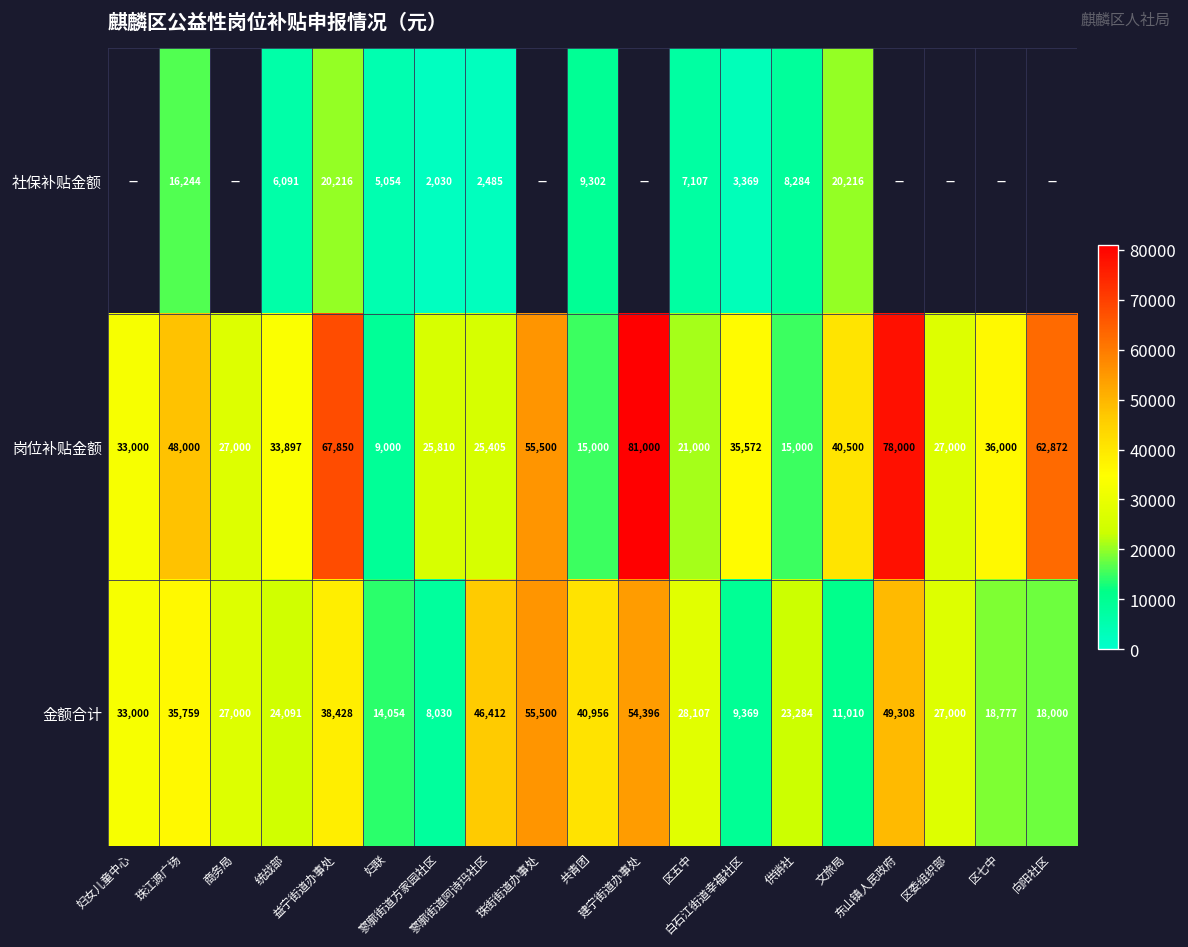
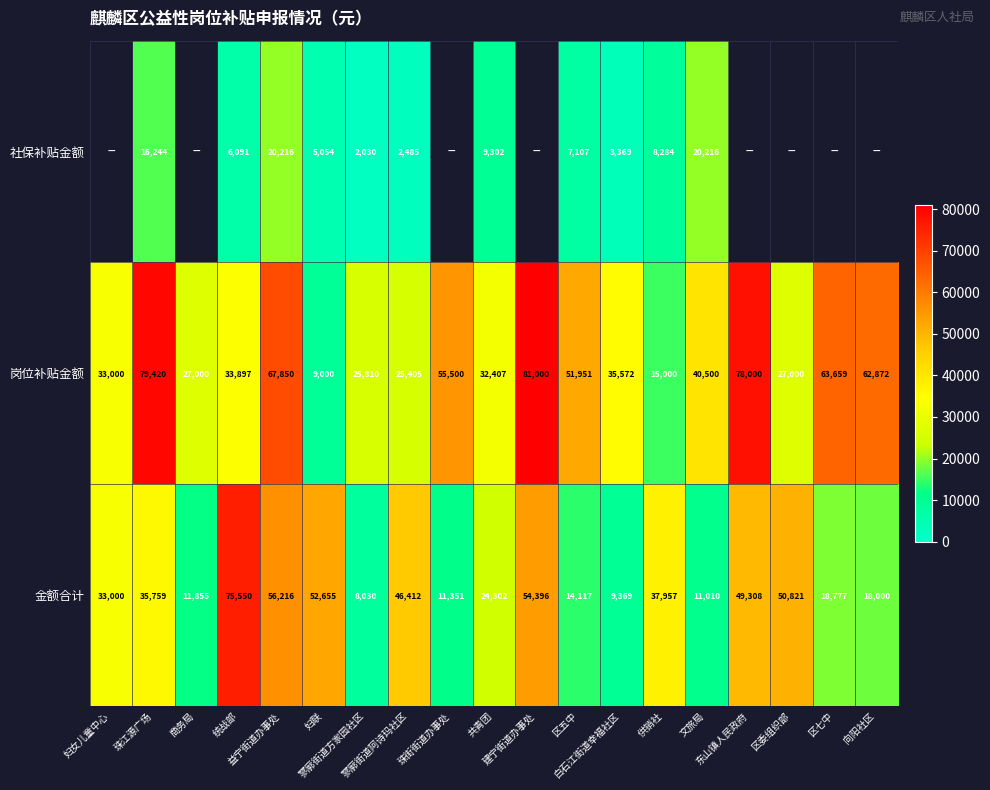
岗位补贴金额, 珠江源广场: 48,000 -> 79,420
岗位补贴金额, 共青团: 15,000 -> 32,407
岗位补贴金额, 区五中: 21,000 -> 51,951
岗位补贴金额, 区七中: 36,000 -> 63,659
金额合计, 商务局: 27,000 -> 11,855
金额合计, 统战部: 24,091 -> 75,550
金额合计, 益宁街道办事处: 38,428 -> 56,216
金额合计, 妇联: 14,054 -> 52,655
金额合计, 珠街街道办事处: 55,500 -> 11,351
金额合计, 共青团: 40,956 -> 24,302
金额合计, 区五中: 28,107 -> 14,117
金额合计, 供销社: 23,284 -> 37,957
金额合计, 区委组织部: 27,000 -> 50,821
